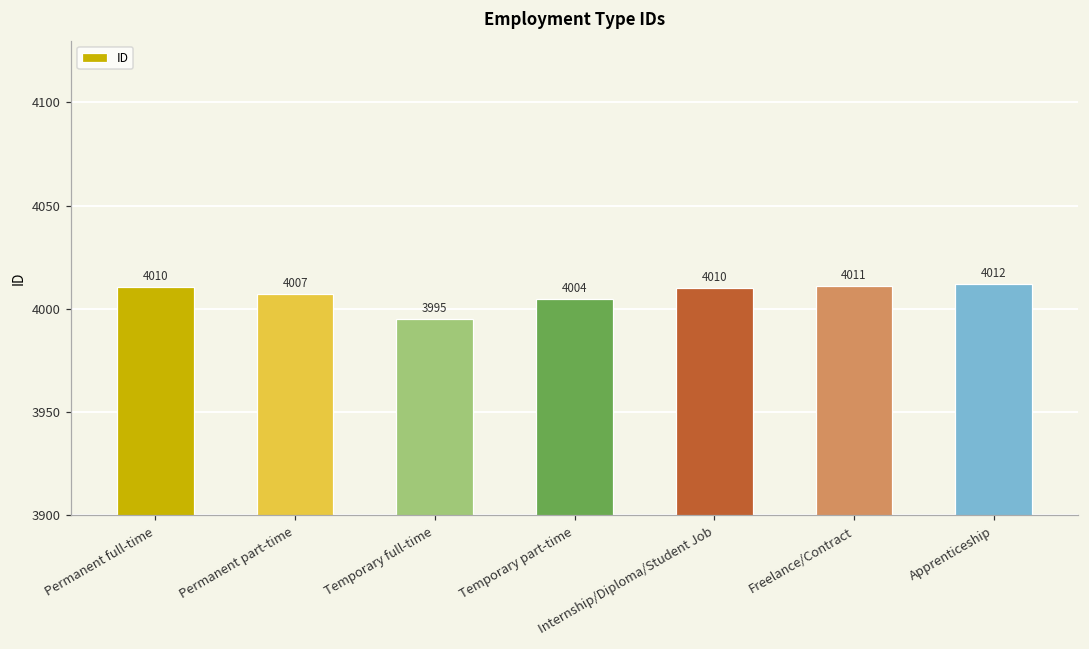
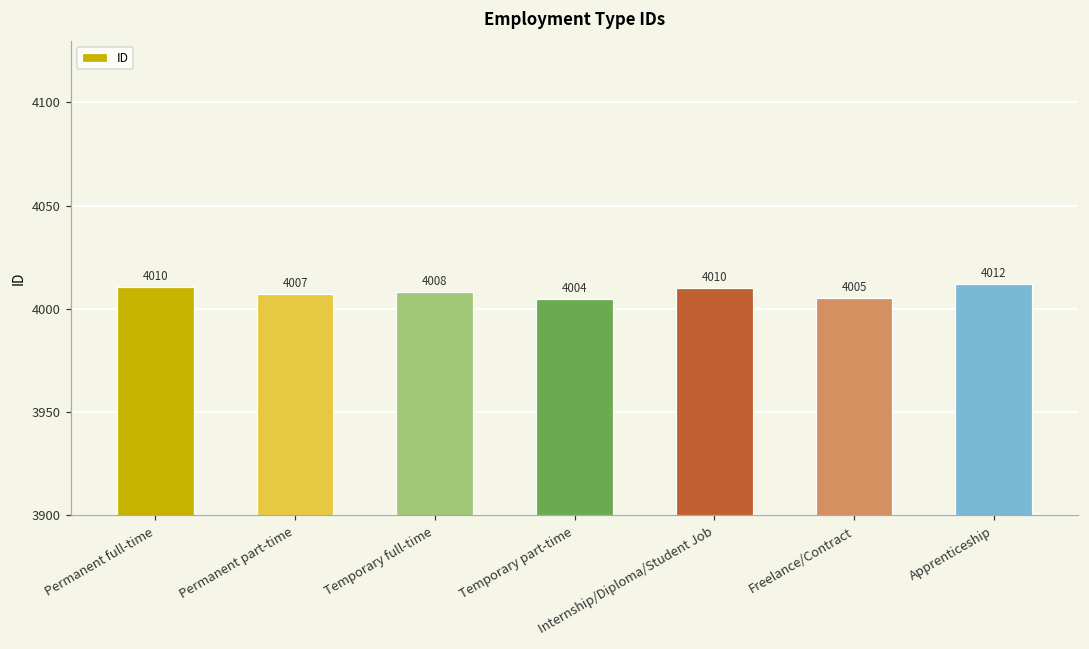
Temporary full-time: 3995 -> 4008
Freelance/Contract: 4011 -> 4005
